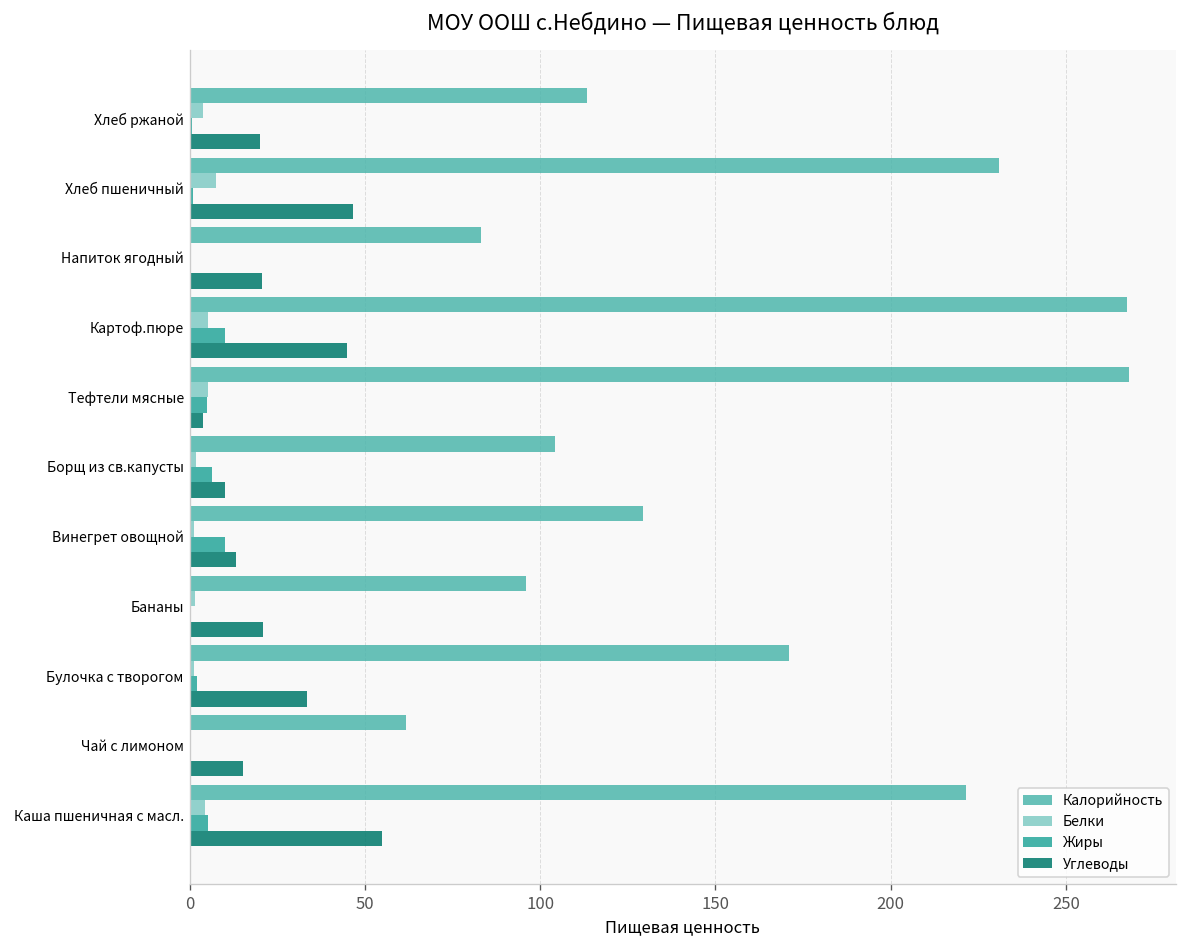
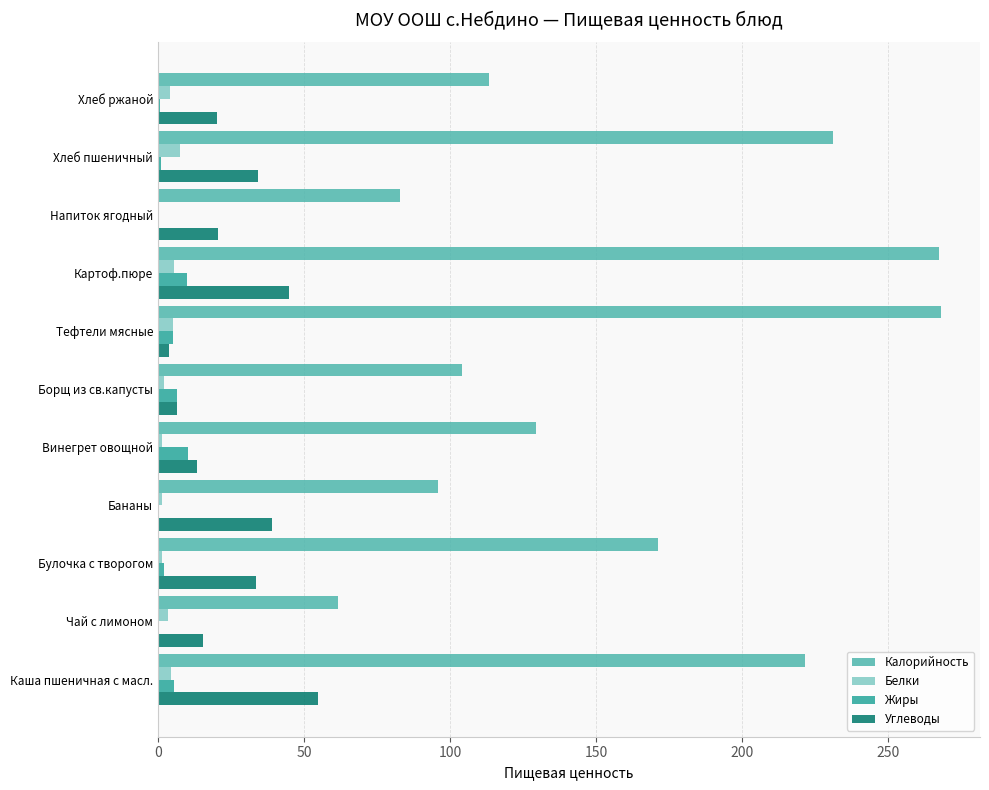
Углеводы, Хлеб пшеничный: 47 -> 34
Углеводы, Борщ из св.капусты: 10 -> 7
Углеводы, Бананы: 21 -> 39
Белки, Чай с лимоном: 0 -> 3
